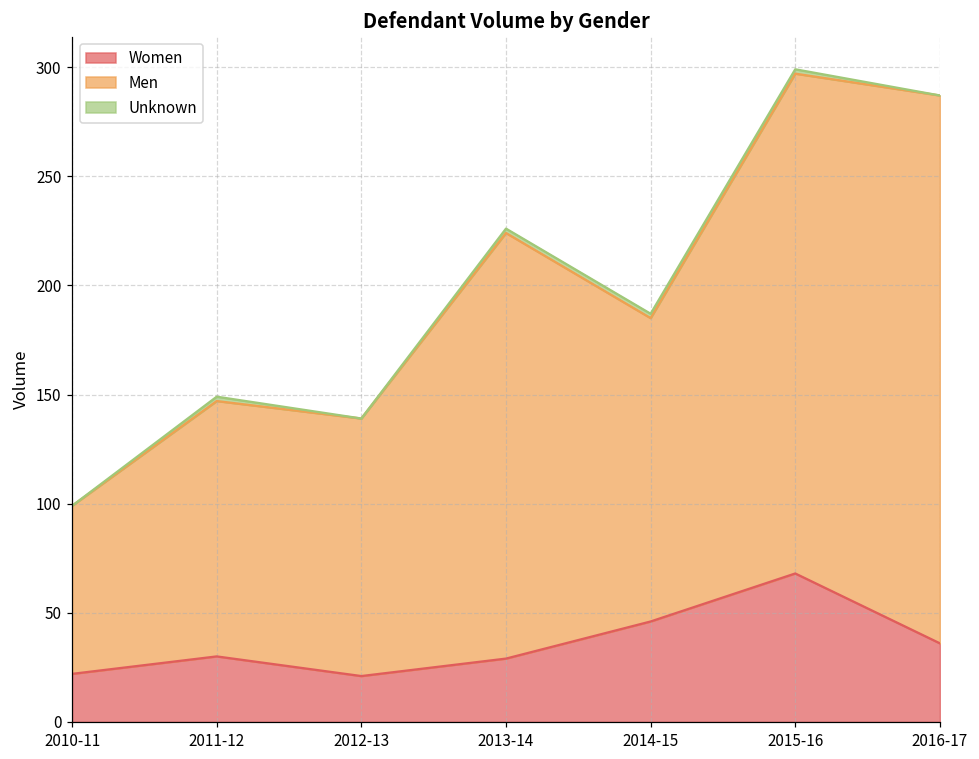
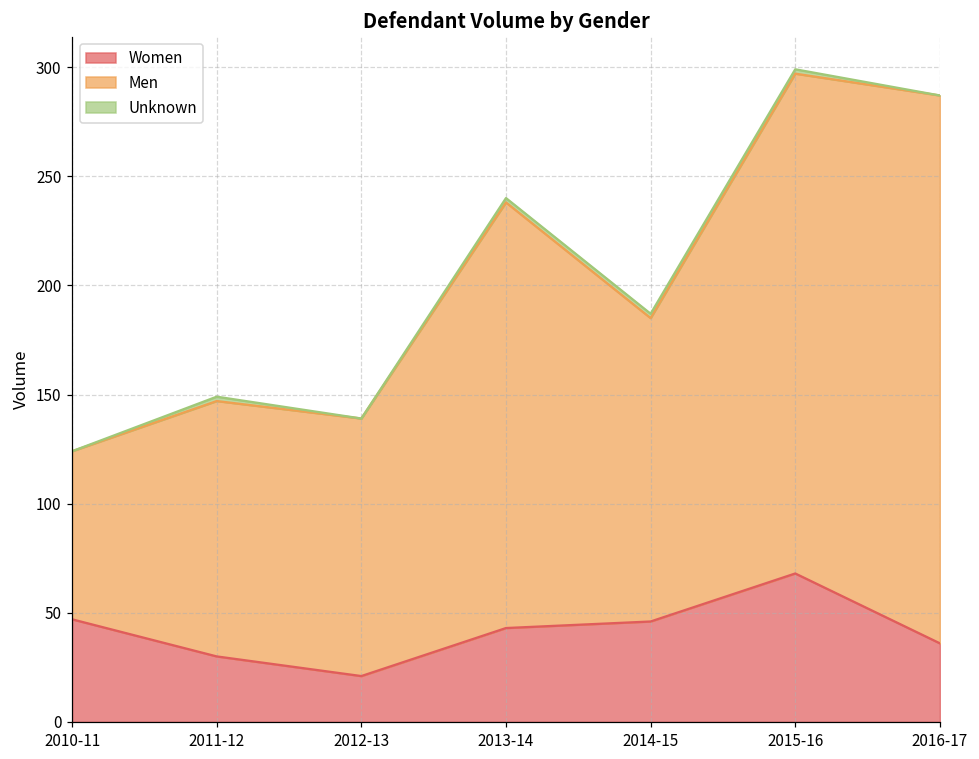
Women, 2010-11: 22 -> 47
Women, 2013-14: 29 -> 43
